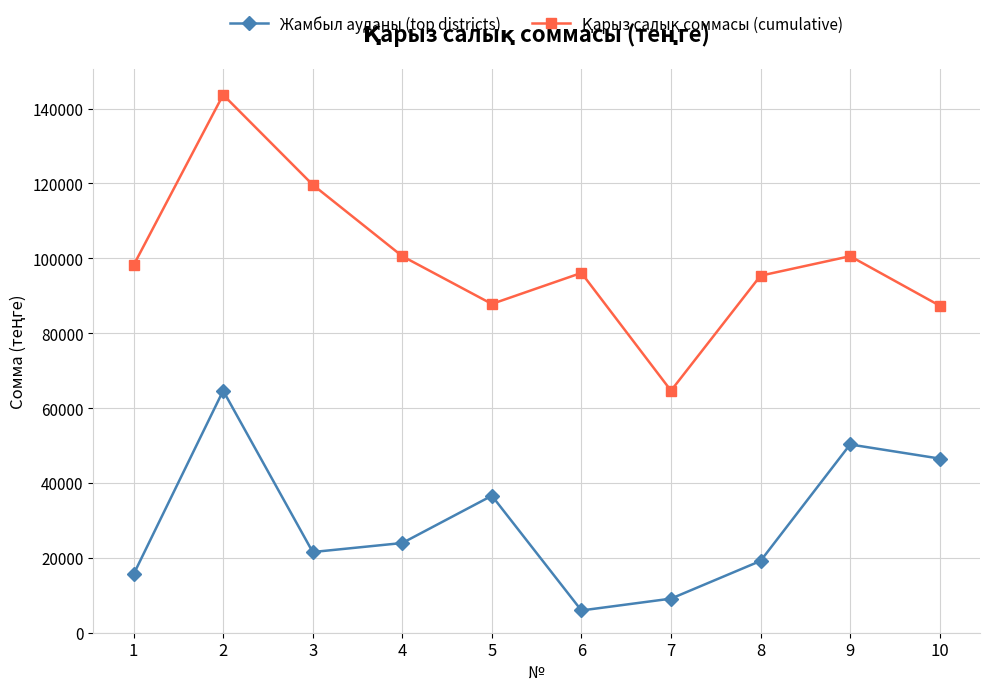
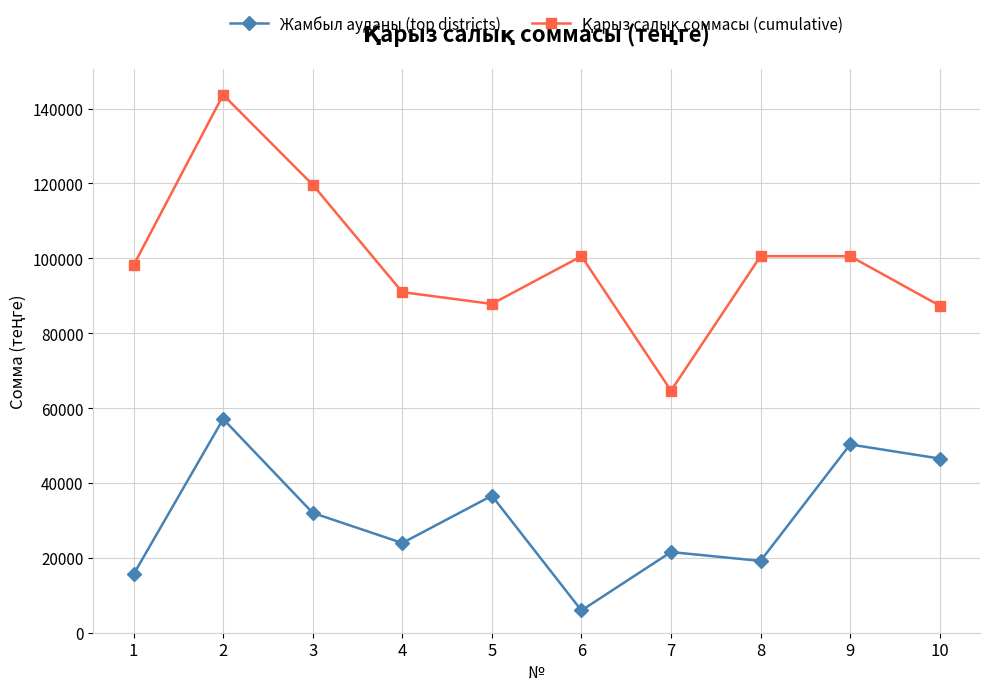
Жамбыл ауданы (top districts), 2: 65000 -> 57000
Жамбыл ауданы (top districts), 3: 22000 -> 32000
Қарыз салық соммасы (cumulative), 4: 101000 -> 91000
Қарыз салық соммасы (cumulative), 6: 96000 -> 101000
Жамбыл ауданы (top districts), 7: 9000 -> 22000
Қарыз салық соммасы (cumulative), 8: 95000 -> 101000
